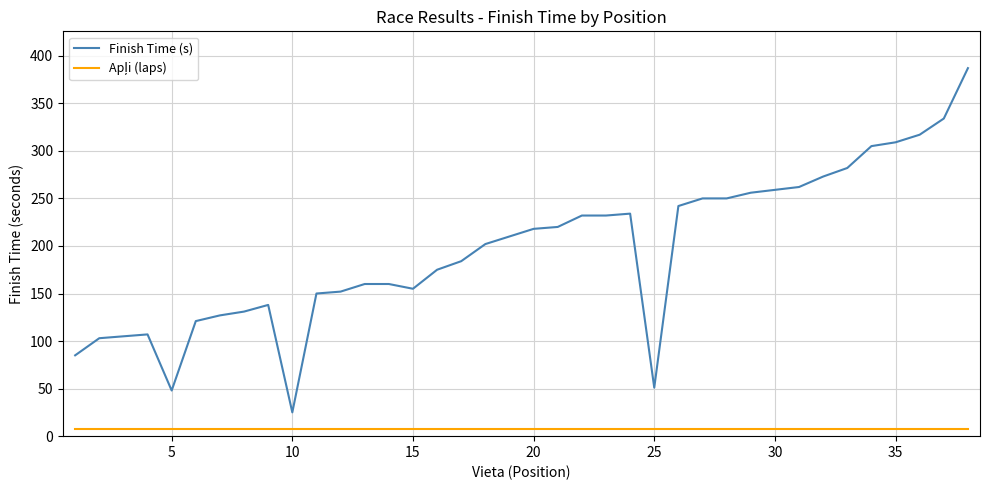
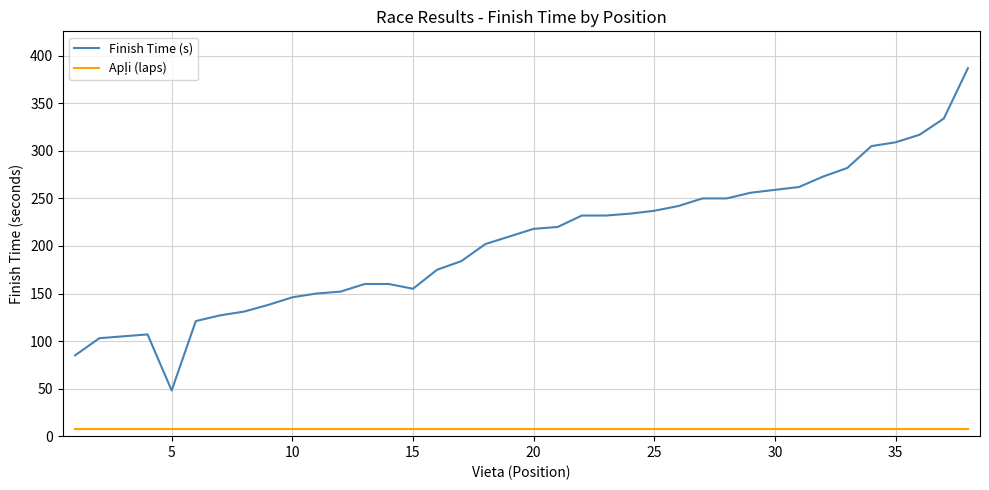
Finish Time (s), 10: 30 -> 150
Finish Time (s), 25: 50 -> 240
